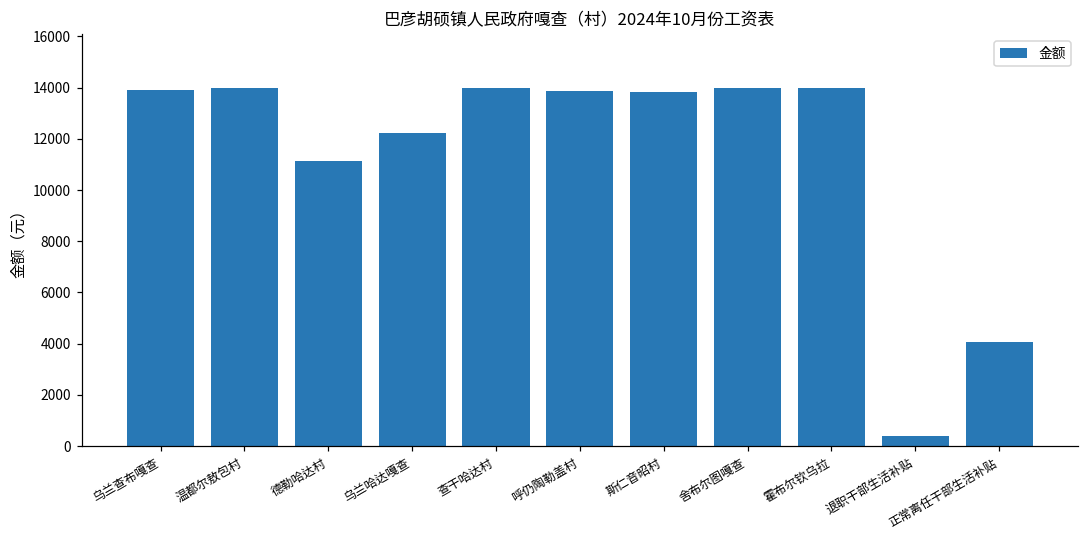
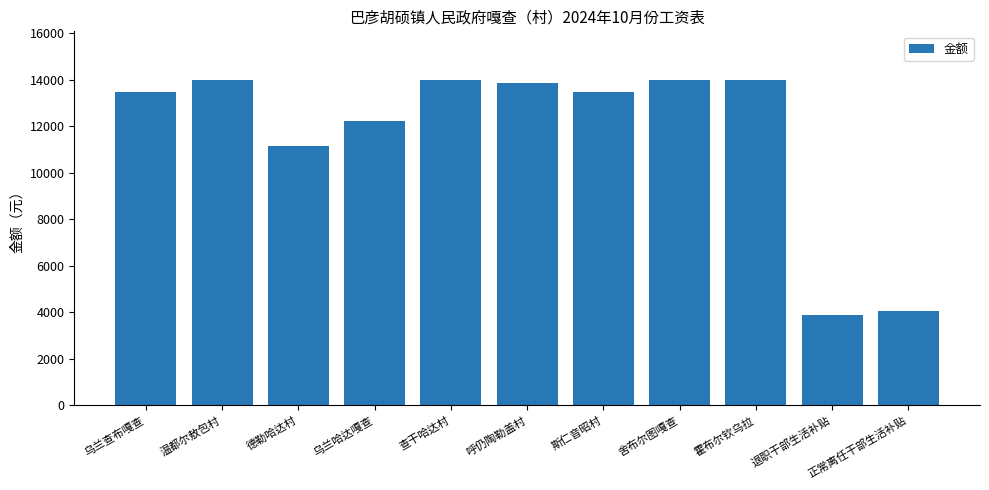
乌兰查布嘎查: 13900 -> 13500
斯仁音昭村: 13800 -> 13500
退职干部生活补贴: 400 -> 3900
